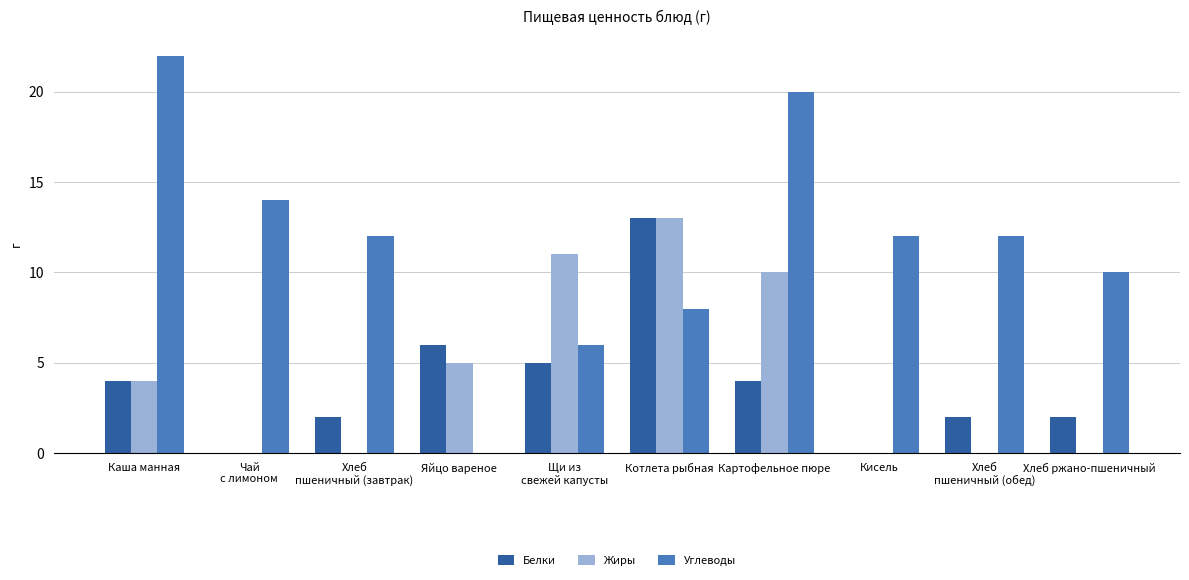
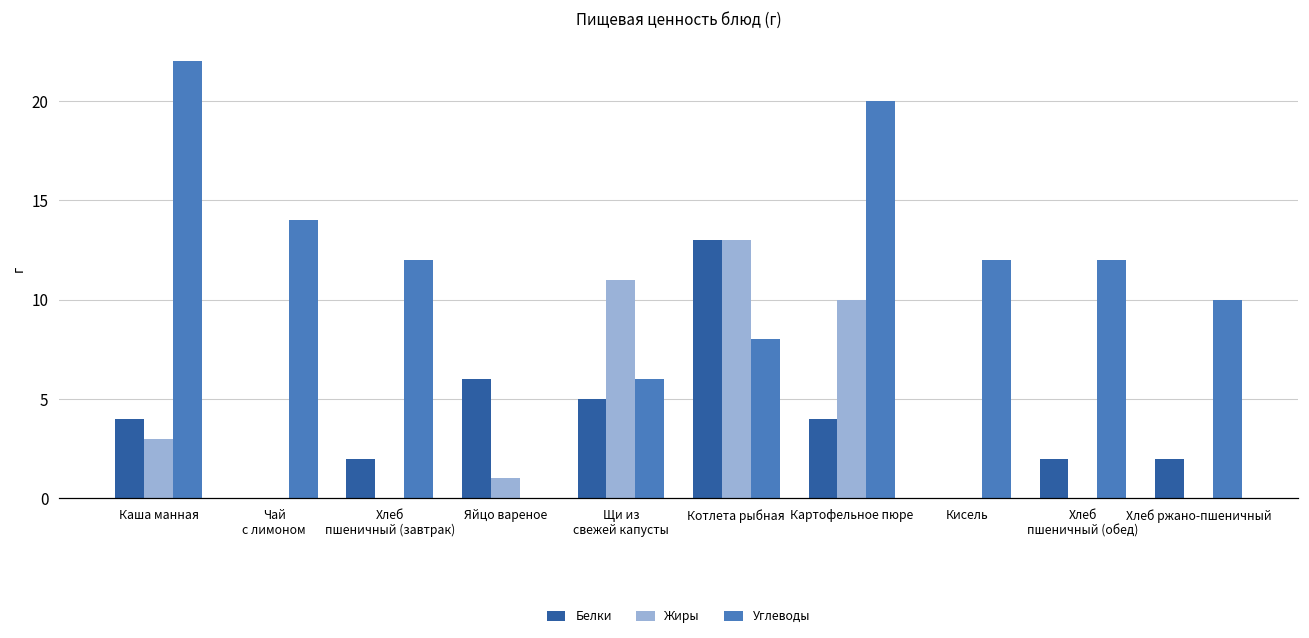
Жиры, Каша манная: 4 -> 3
Жиры, Яйцо вареное: 5 -> 1
